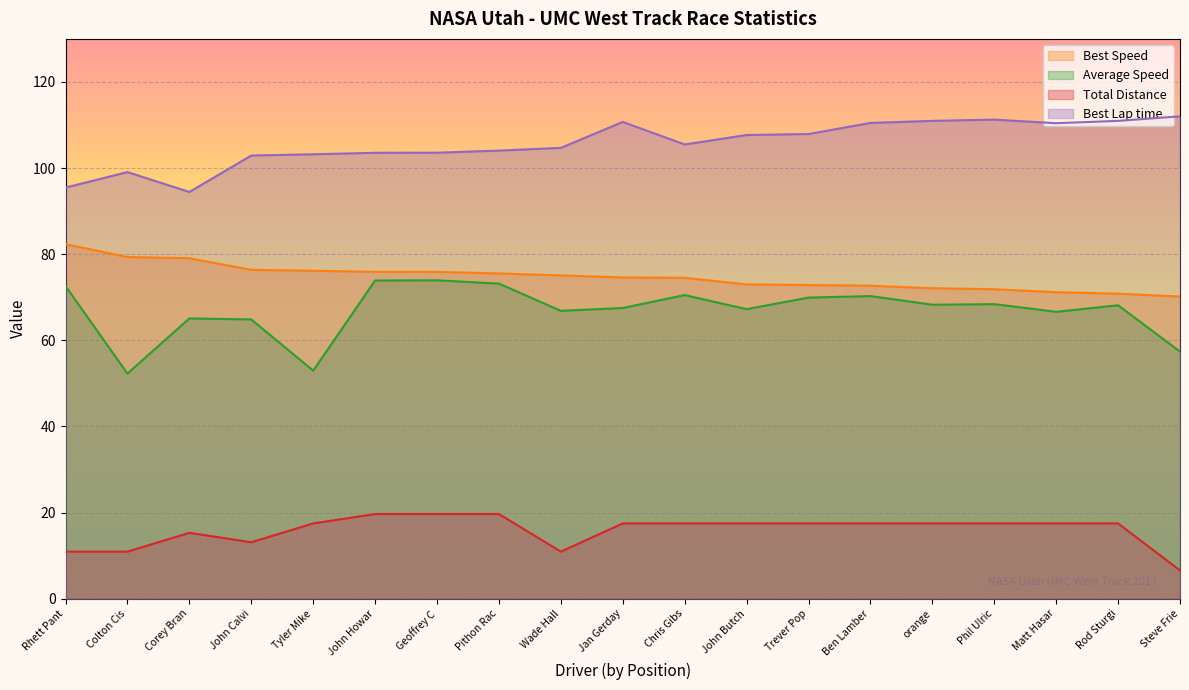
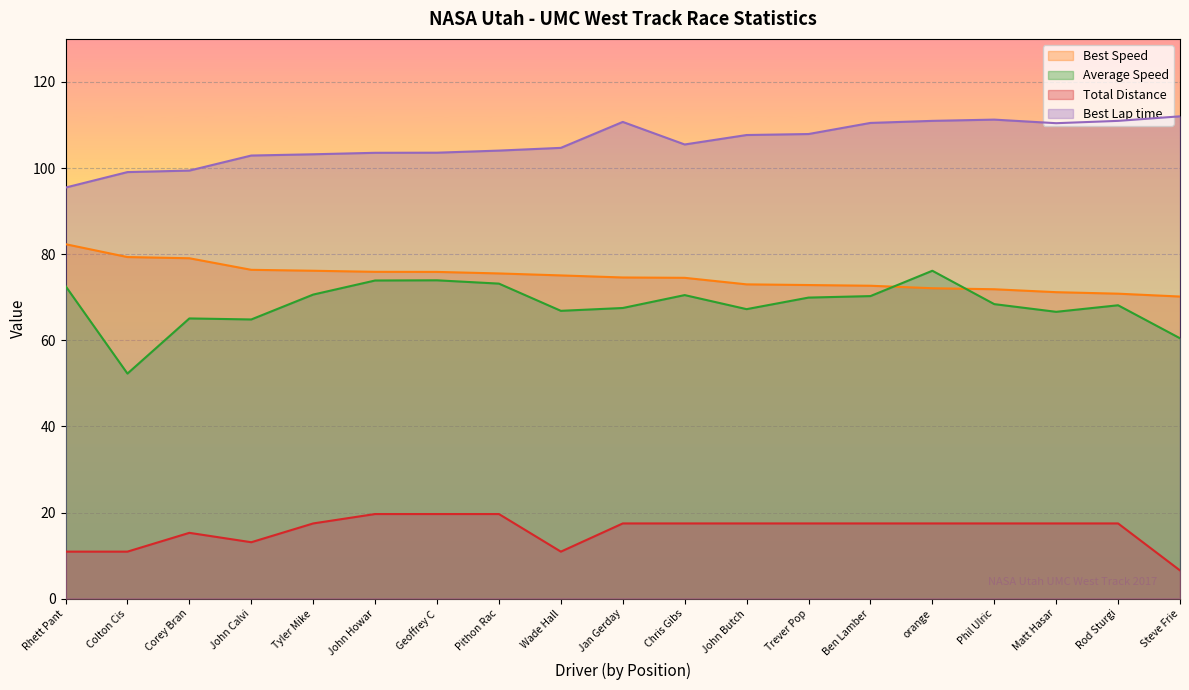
Best Lap time, Corey Bran: 94 -> 99
Average Speed, Tyler Mike: 53 -> 71
Average Speed, orange: 68 -> 76
Average Speed, Steve Frie: 57 -> 60
